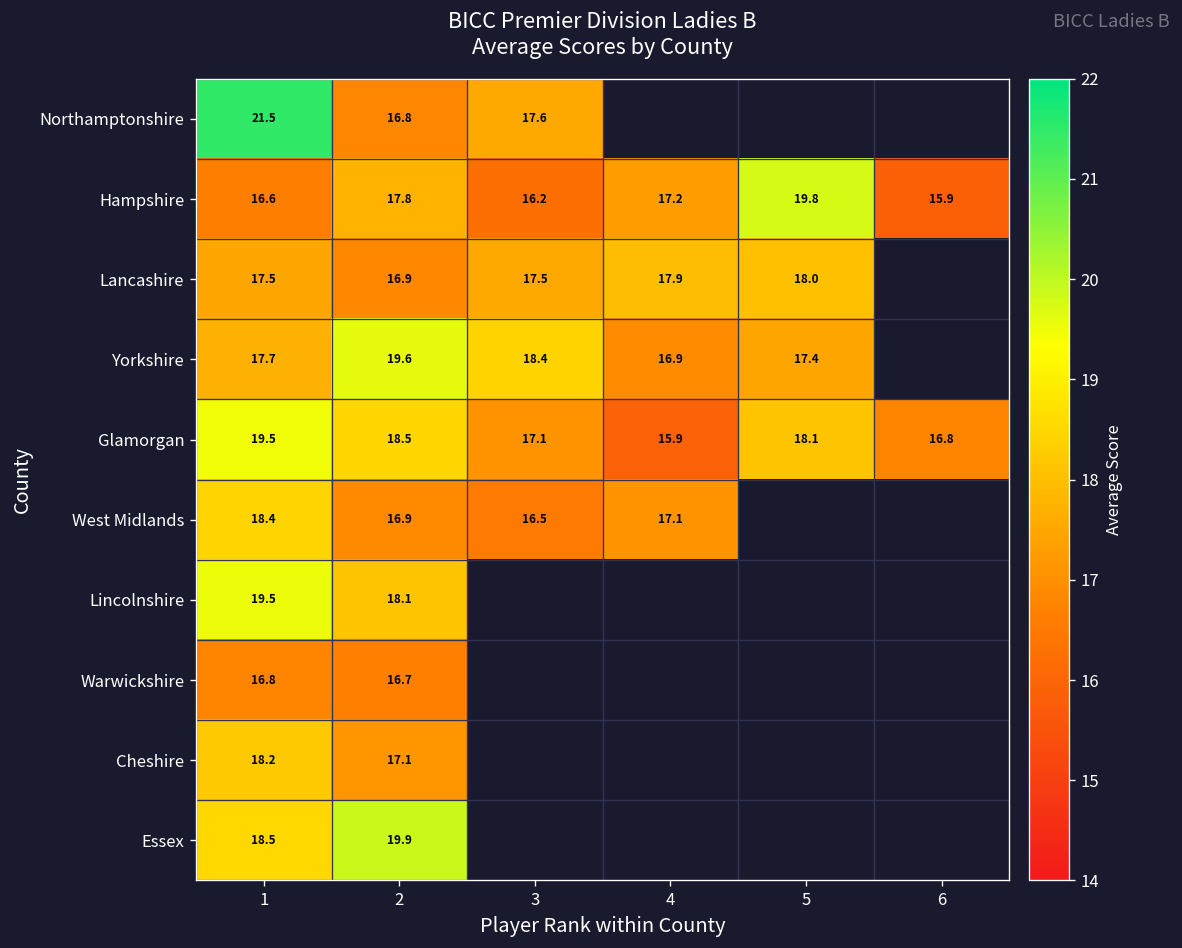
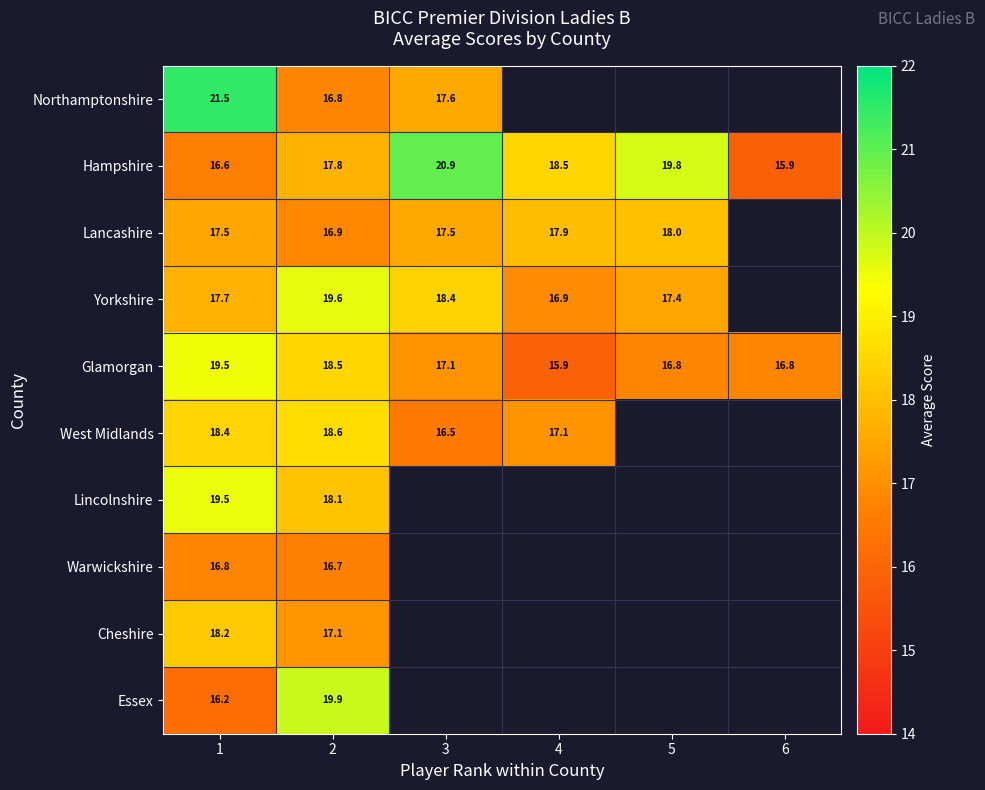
Hampshire, 3: 16.2 -> 20.9
Hampshire, 4: 17.2 -> 18.5
Glamorgan, 5: 18.1 -> 16.8
West Midlands, 2: 16.9 -> 18.6
Essex, 1: 18.5 -> 16.2
